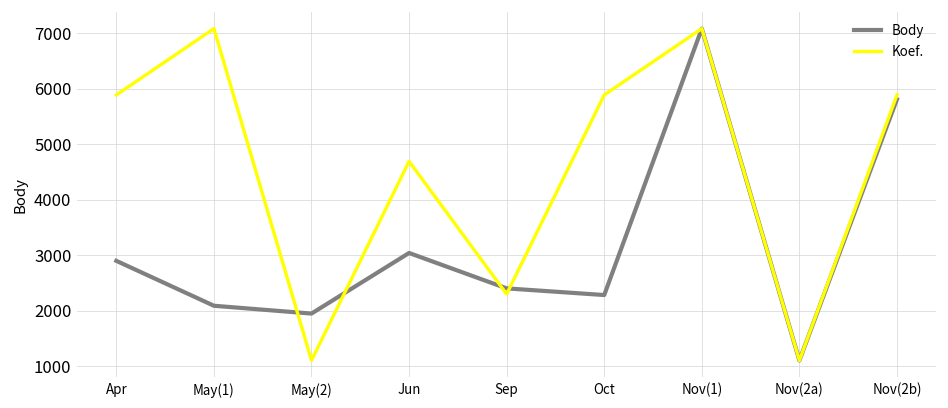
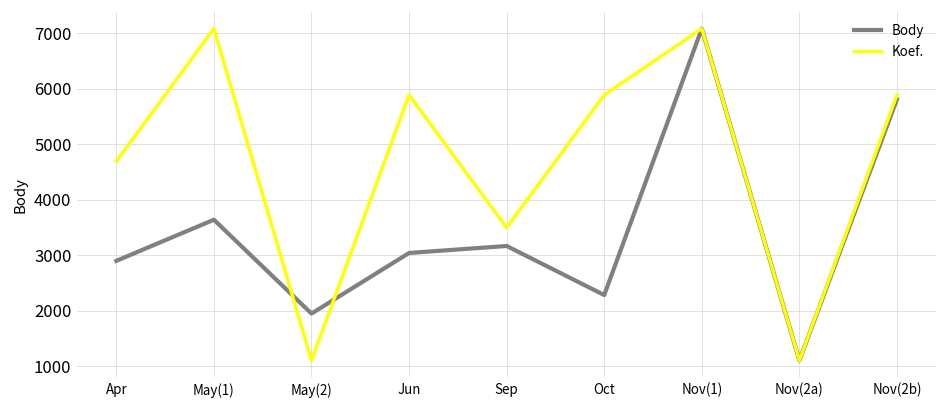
Koef., Apr: 5900 -> 4700
Body, May(1): 2100 -> 3600
Koef., Jun: 4700 -> 5900
Body, Sep: 2400 -> 3200
Koef., Sep: 2300 -> 3500
